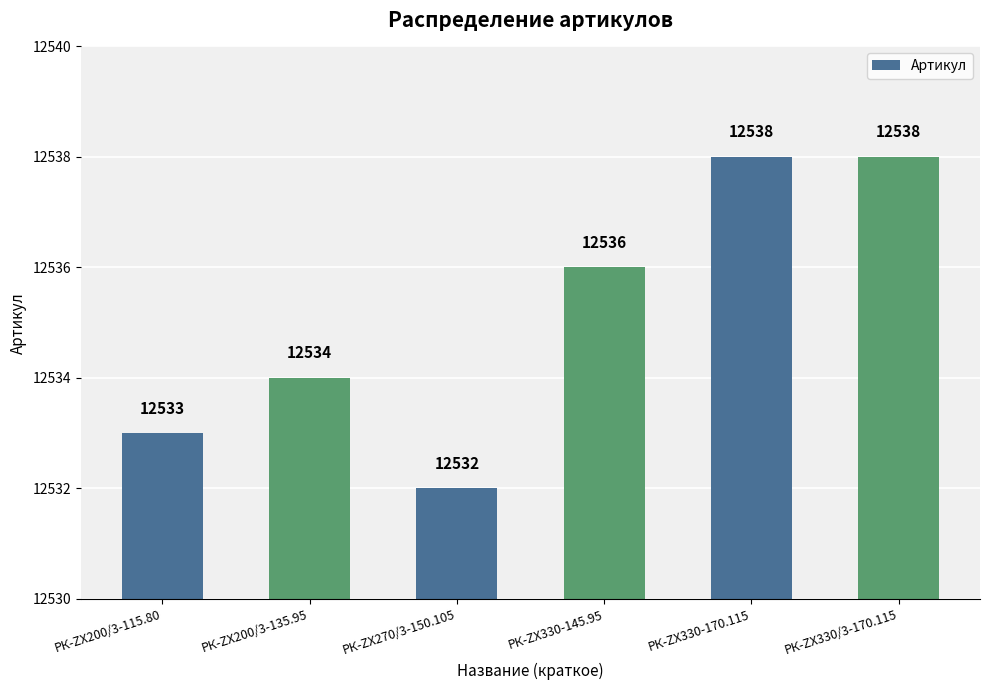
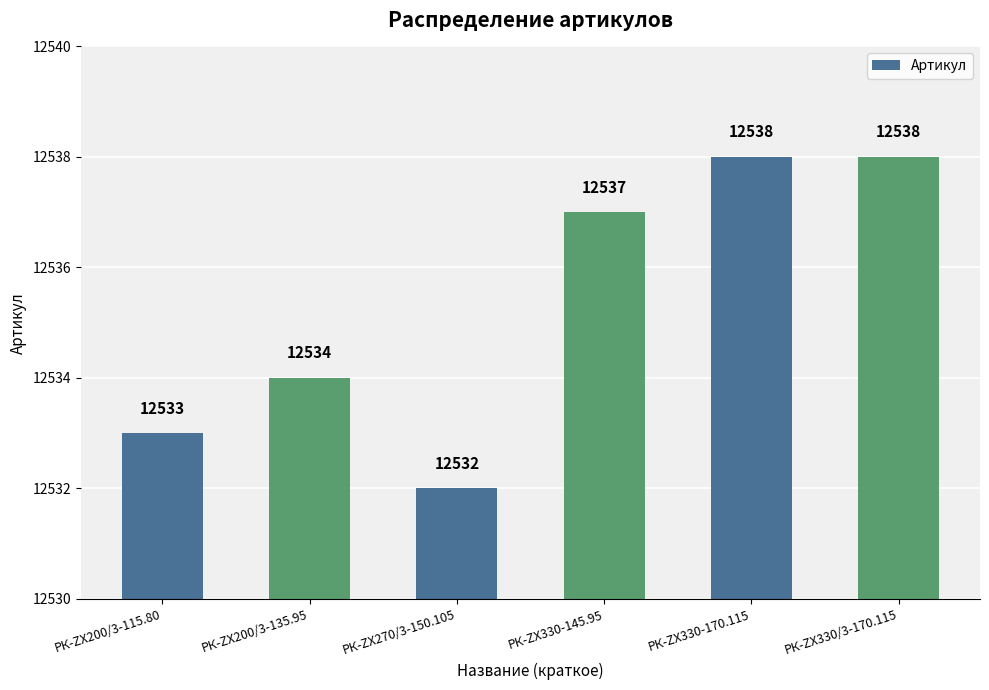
РК-ZX330-145.95: 12536 -> 12537
